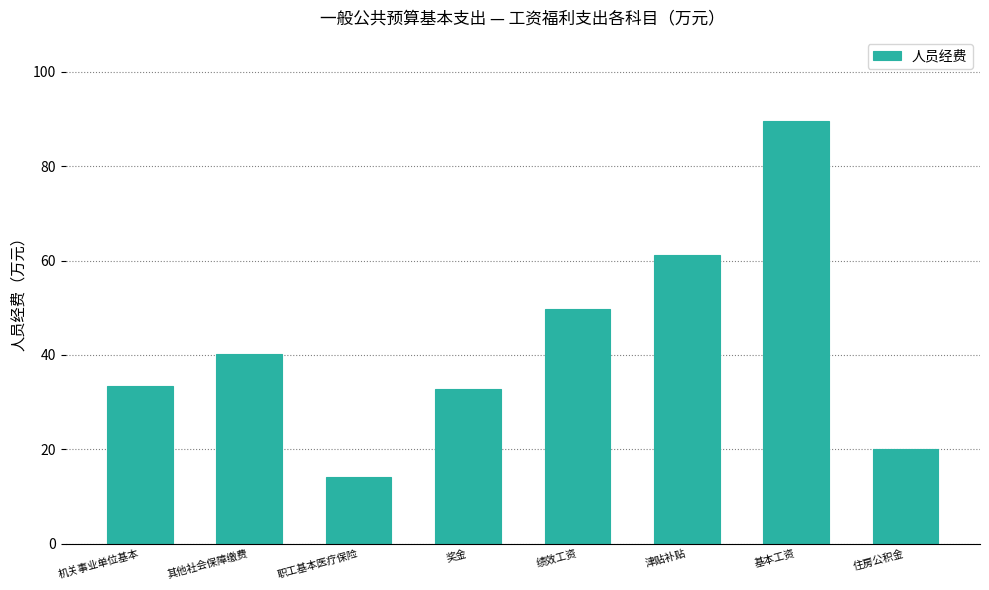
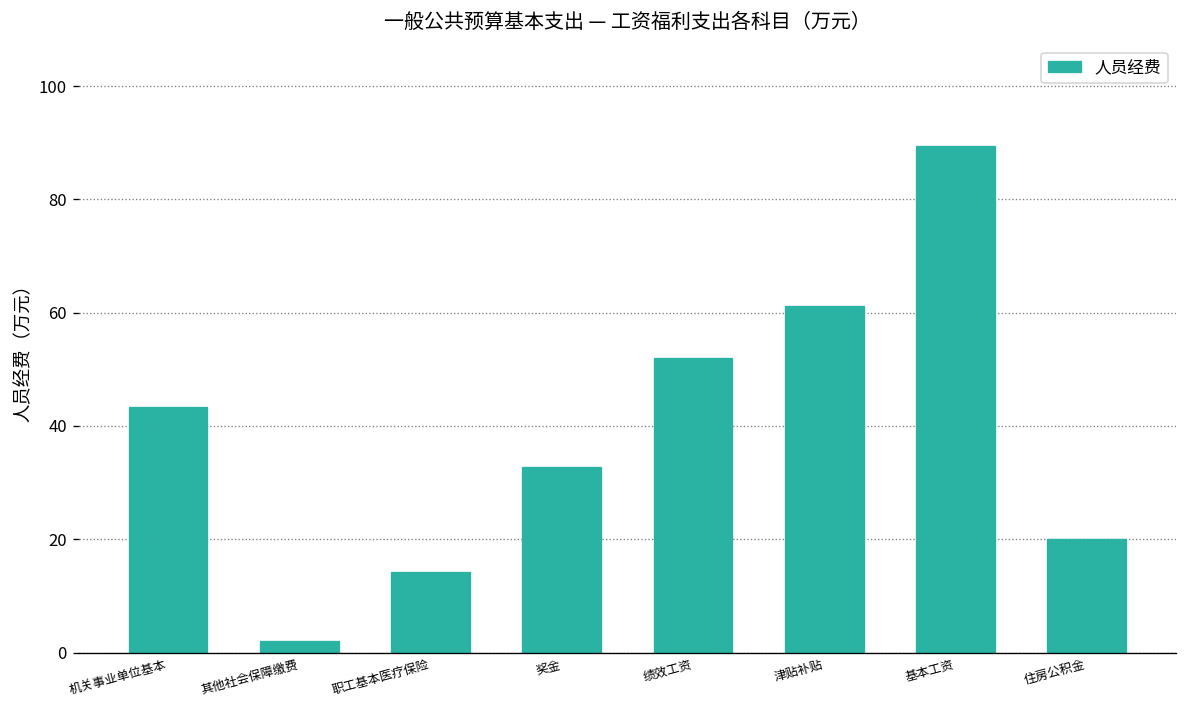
机关事业单位基本: 34 -> 43
其他社会保障缴费: 40 -> 2
绩效工资: 50 -> 52
